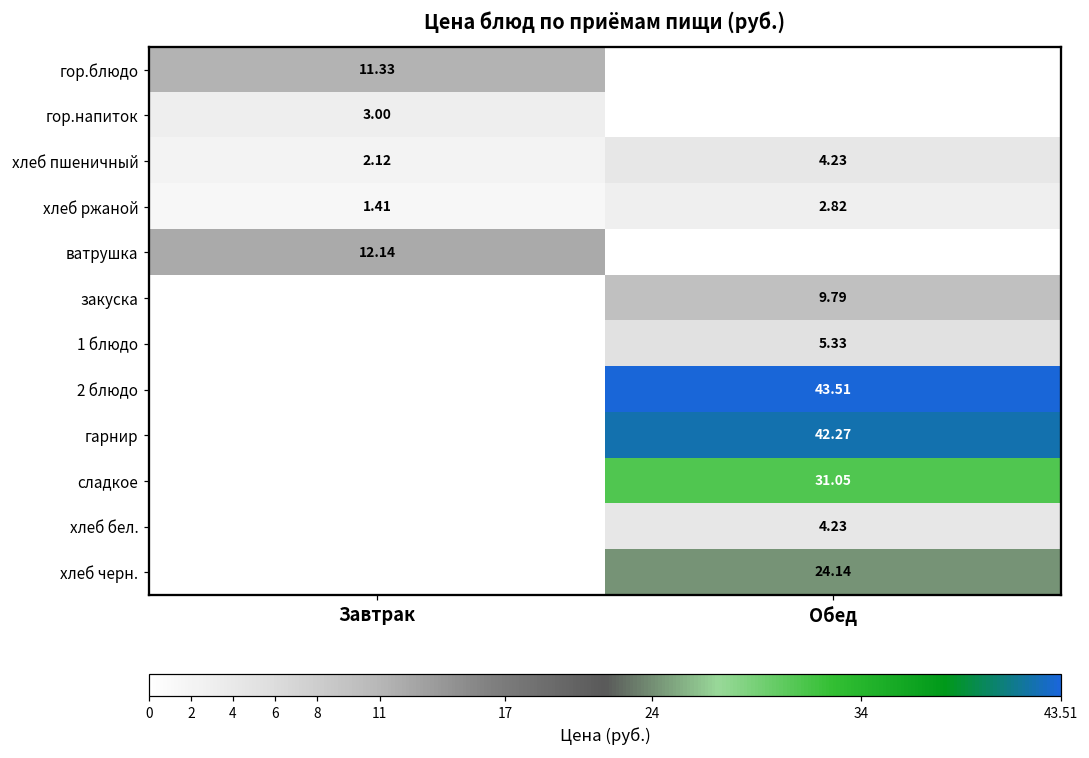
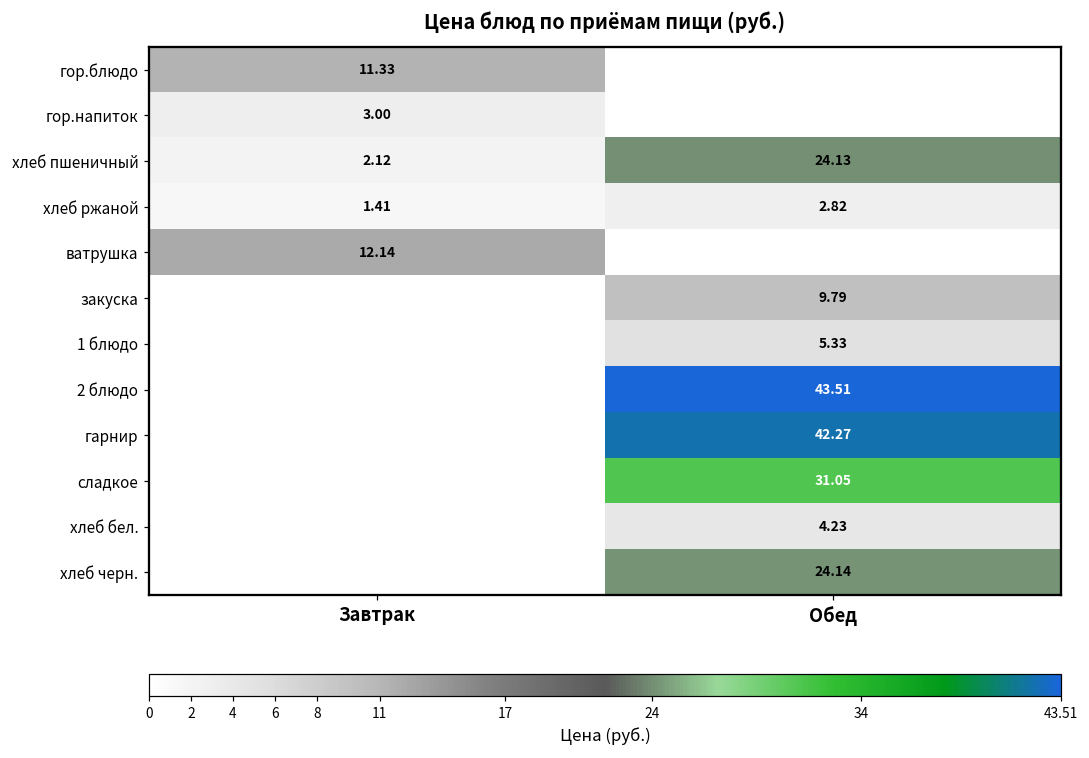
хлеб пшеничный, Обед: 4.23 -> 24.13
